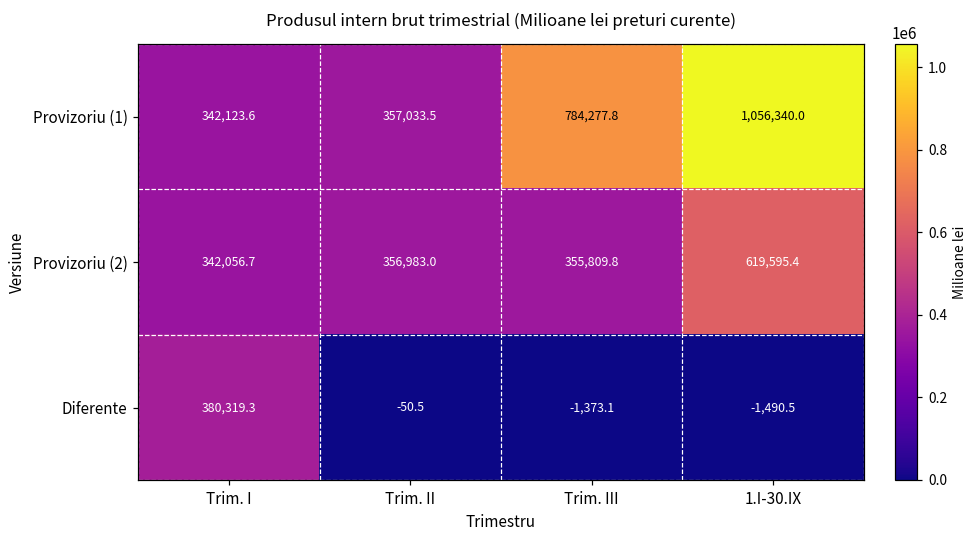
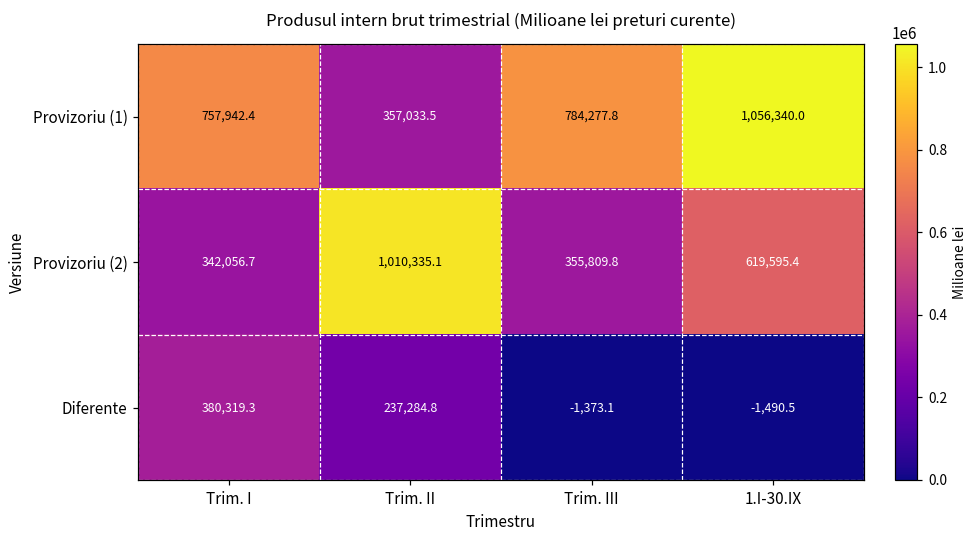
Provizoriu (1), Trim. I: 342,123.6 -> 757,942.4
Provizoriu (2), Trim. II: 356,983.0 -> 1,010,335.1
Diferente, Trim. II: -50.5 -> 237,284.8
